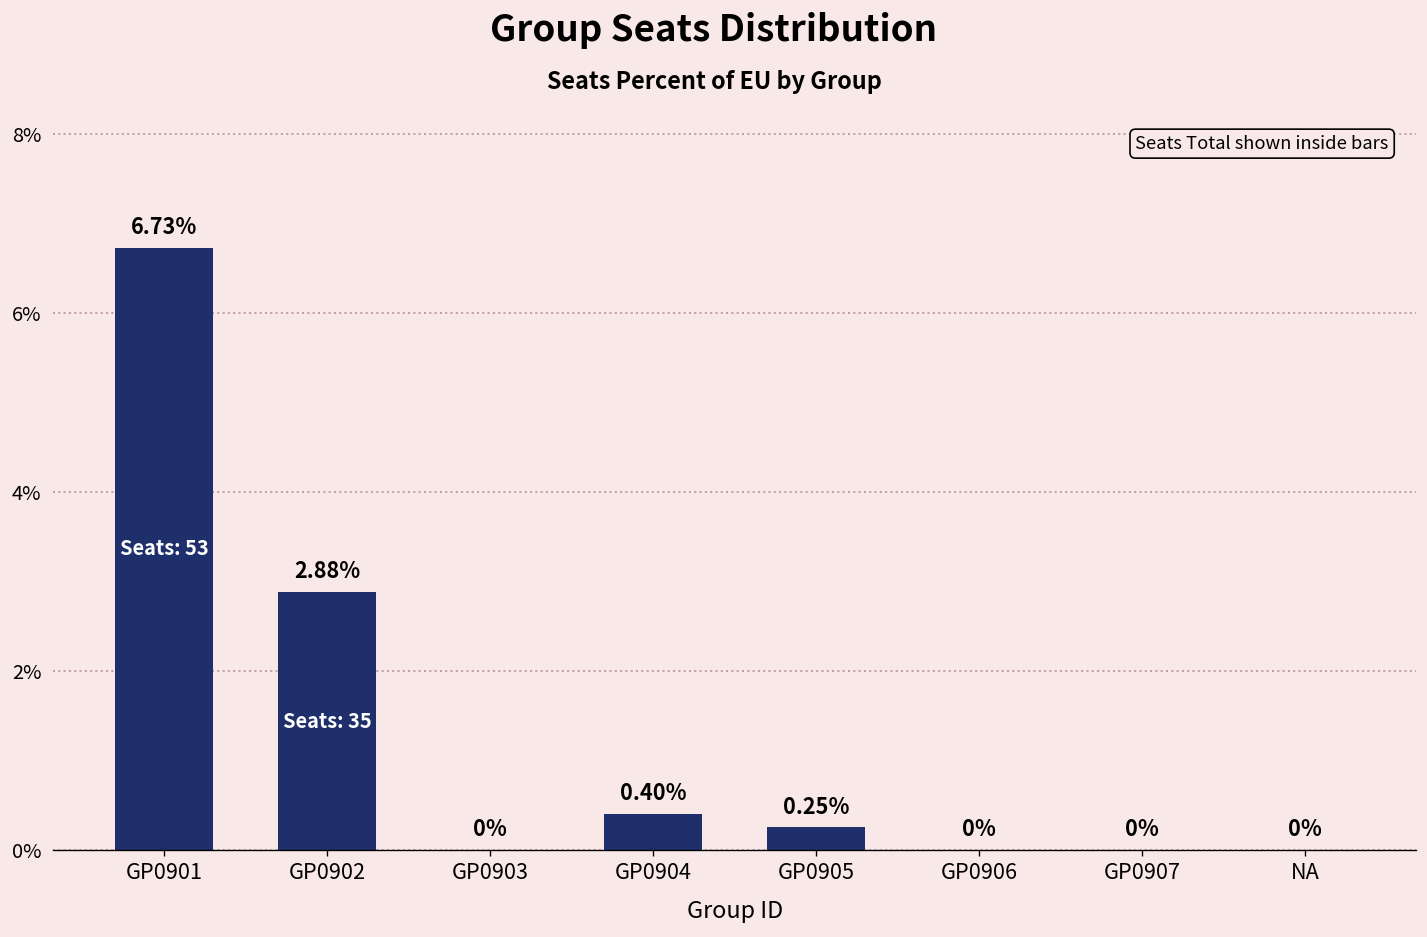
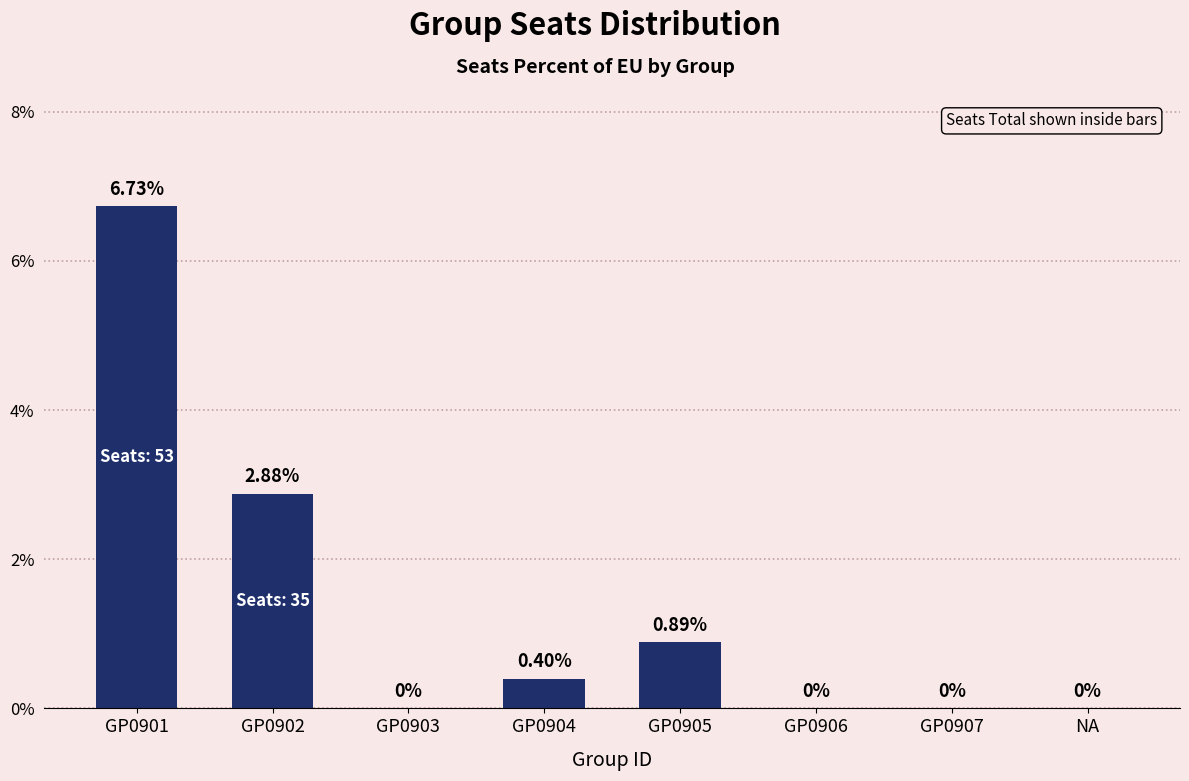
GP0905: 0.25% -> 0.89%
